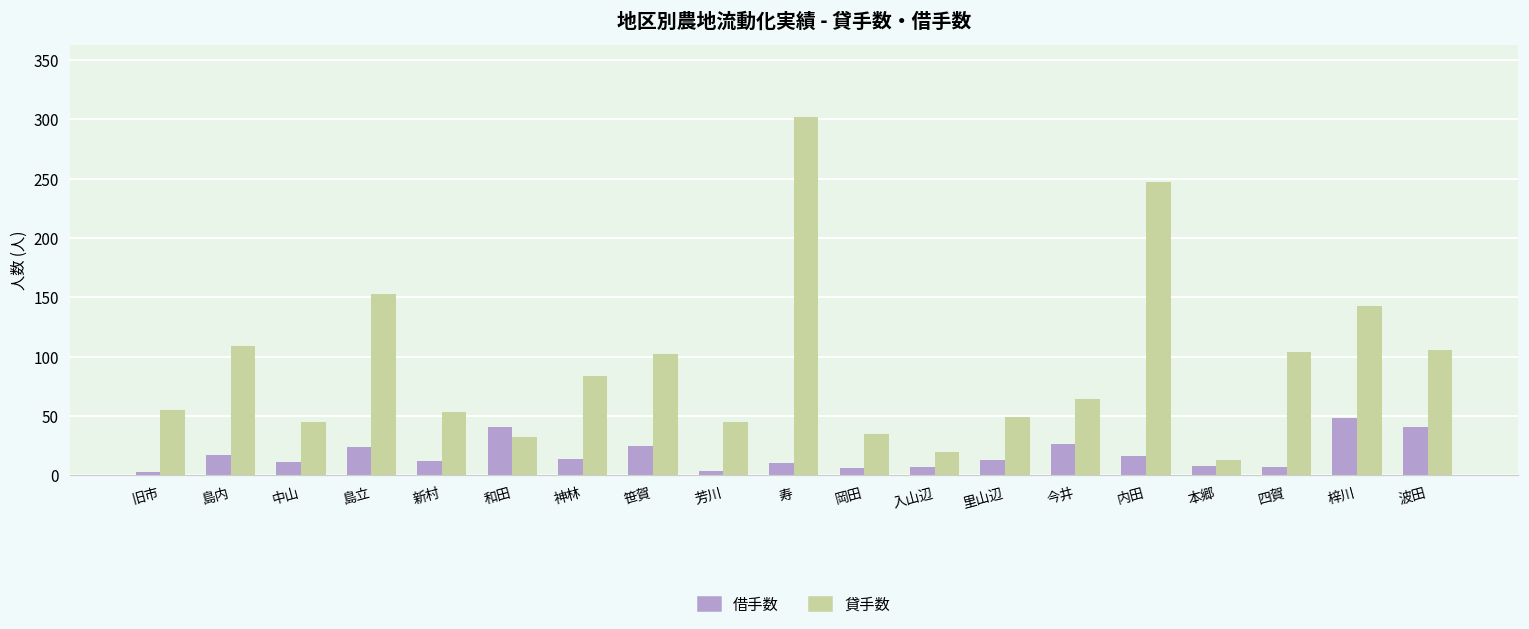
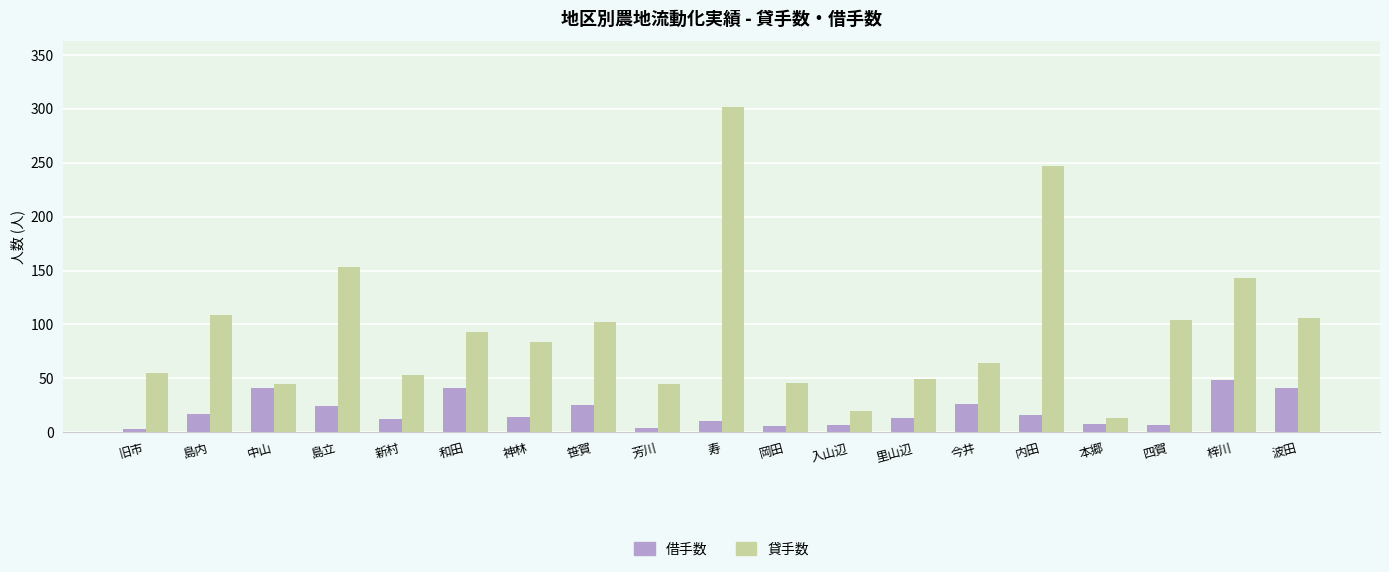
借手数, 中山: 11 -> 41
貸手数, 和田: 32 -> 93
貸手数, 岡田: 35 -> 46
